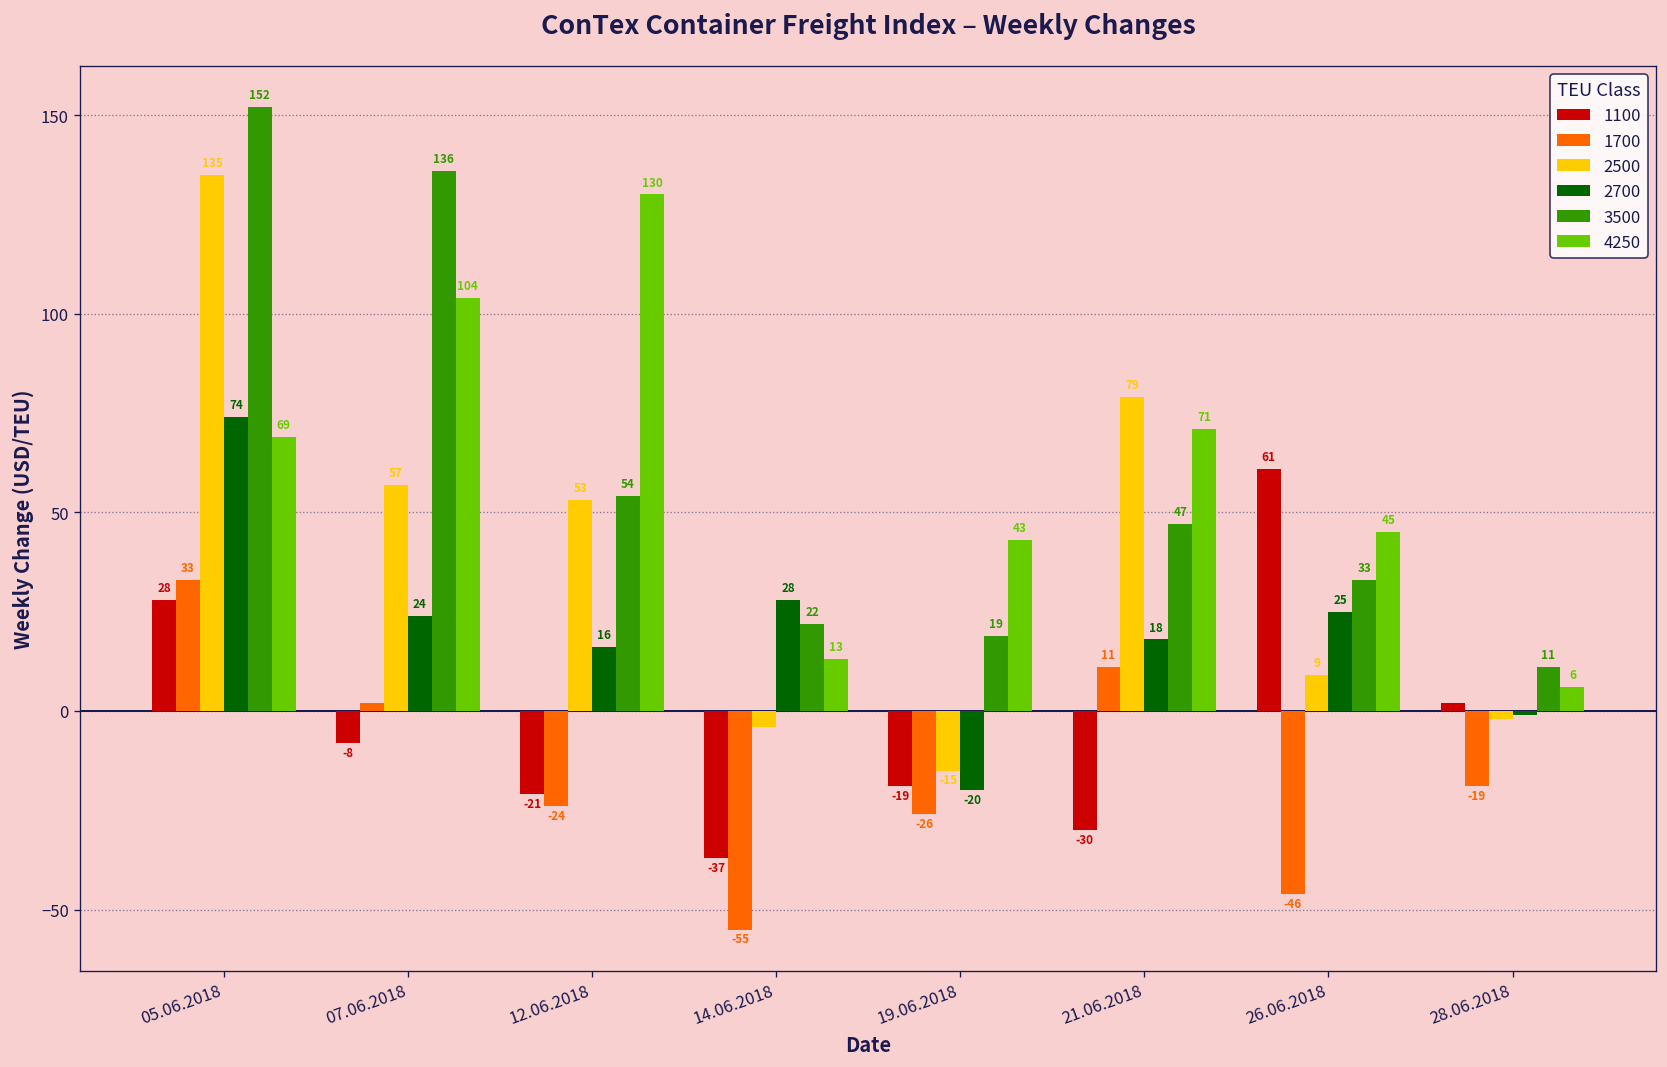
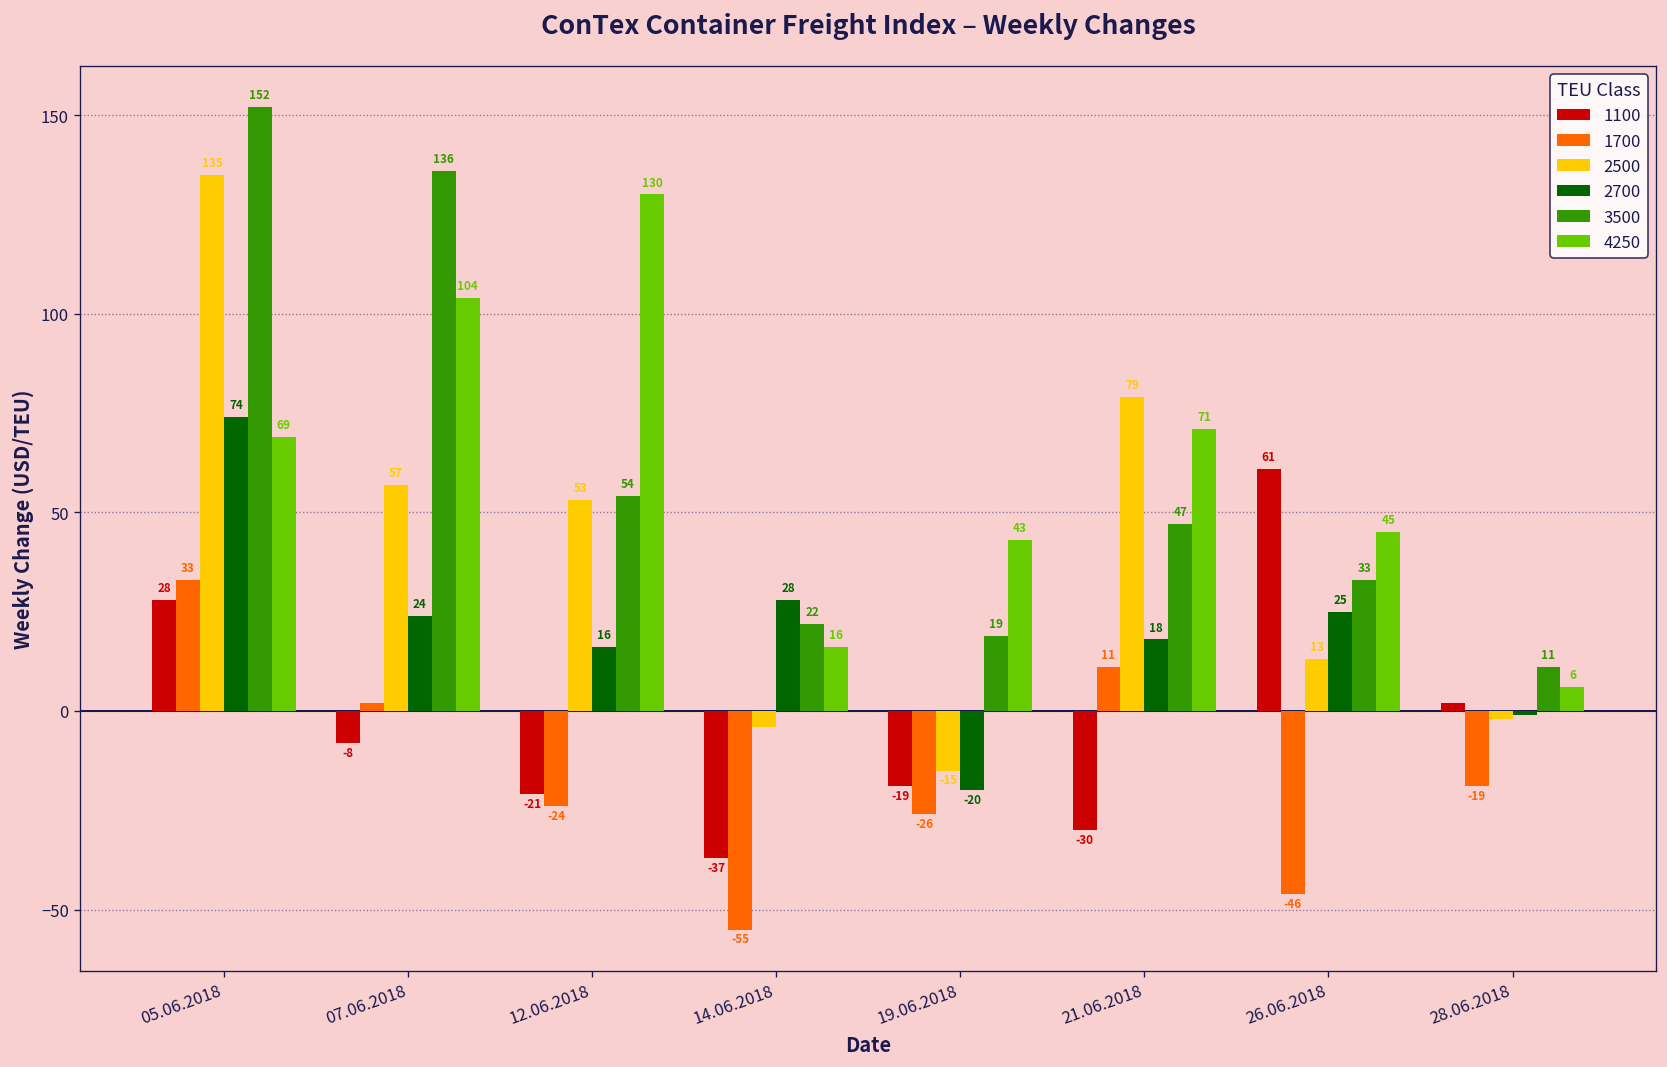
4250, 14.06.2018: 13 -> 16
2500, 26.06.2018: 9 -> 13
